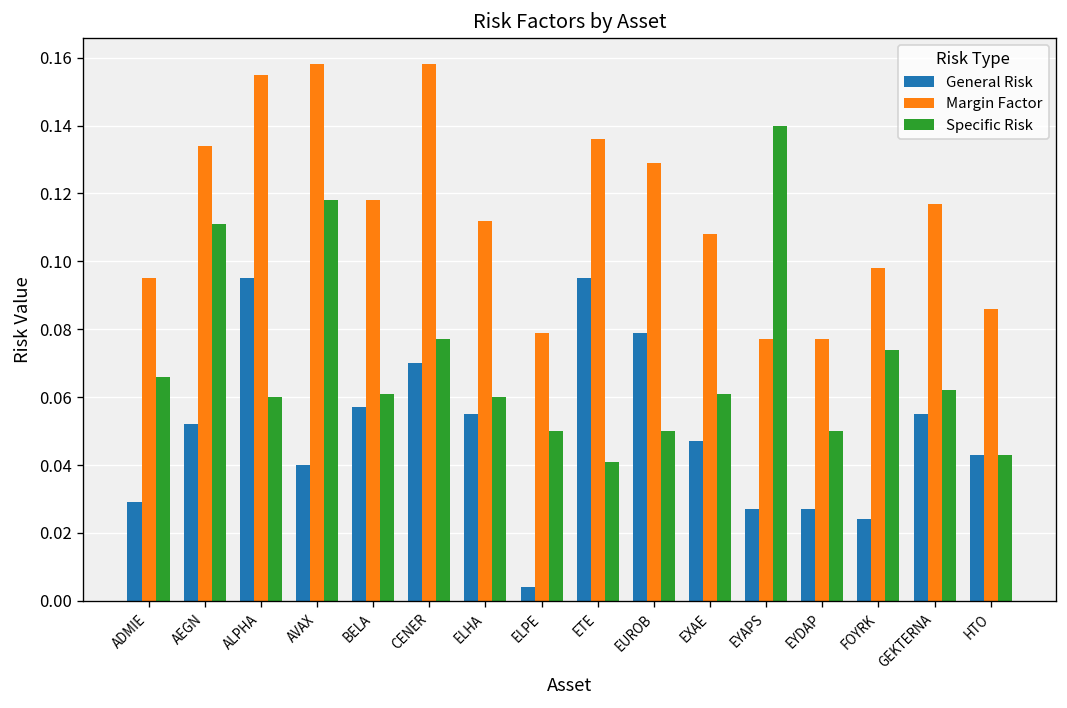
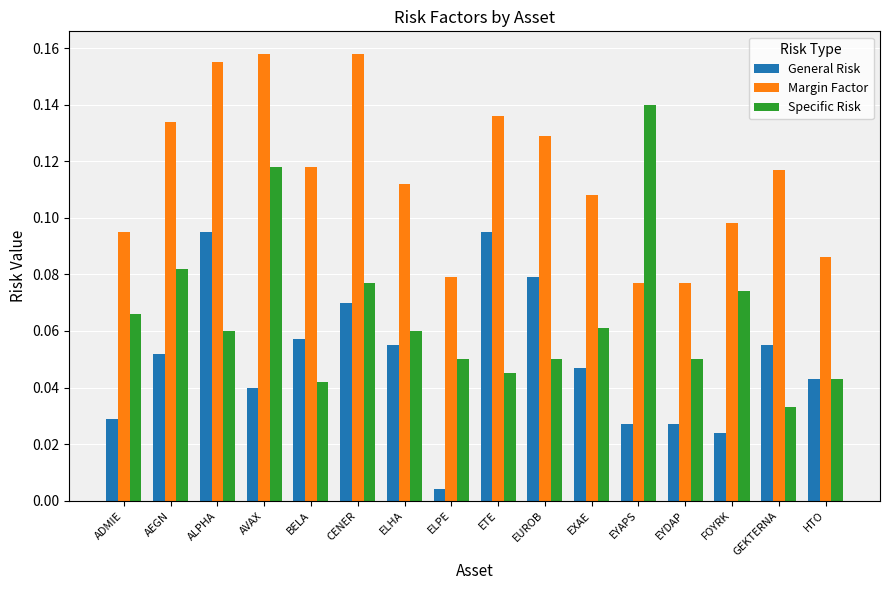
Specific Risk, AEGN: 0.111 -> 0.082
Specific Risk, BELA: 0.061 -> 0.042
Specific Risk, ETE: 0.041 -> 0.045
Specific Risk, GEKTERNA: 0.062 -> 0.033
